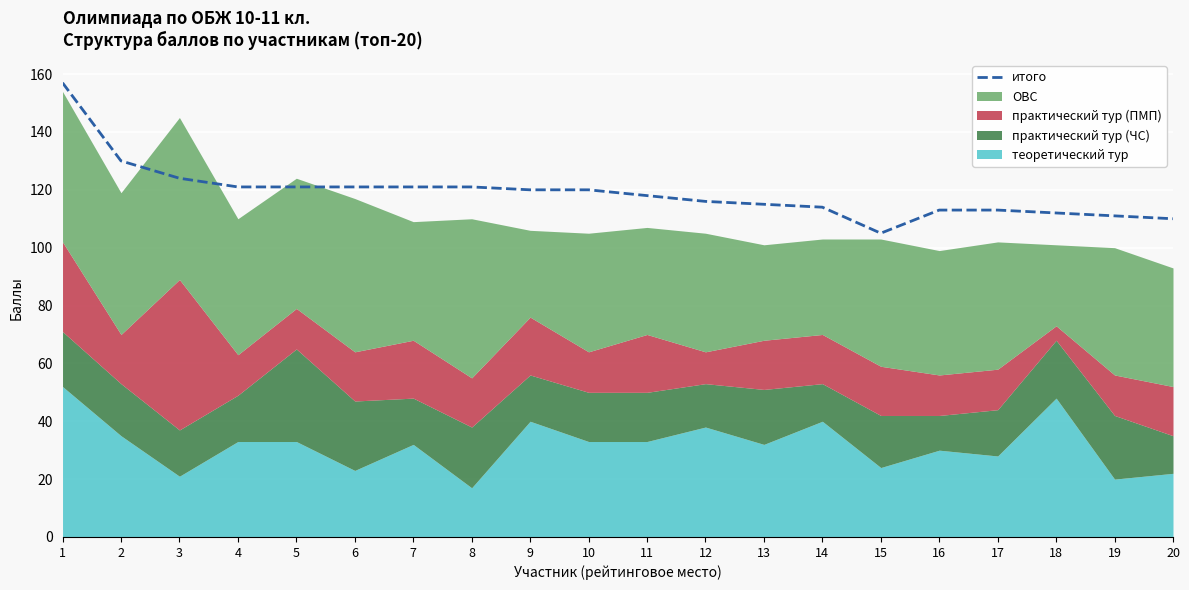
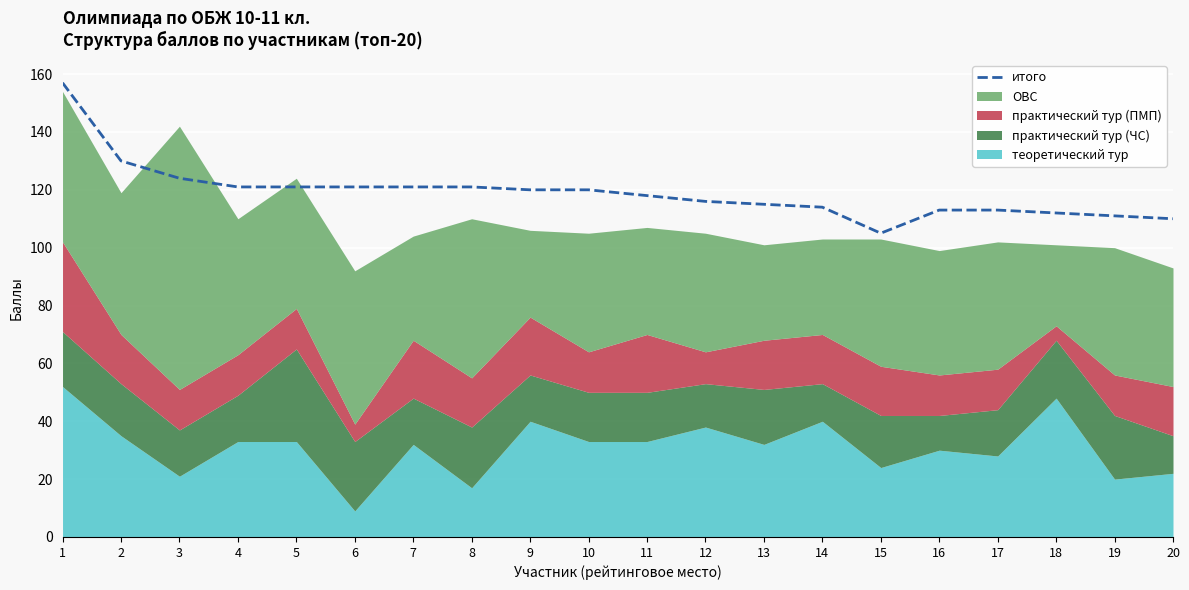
практический тур (ПМП), 3: 52 -> 14
ОВС, 3: 56 -> 91
теоретический тур, 6: 23 -> 9
практический тур (ПМП), 6: 17 -> 6
ОВС, 7: 41 -> 36
